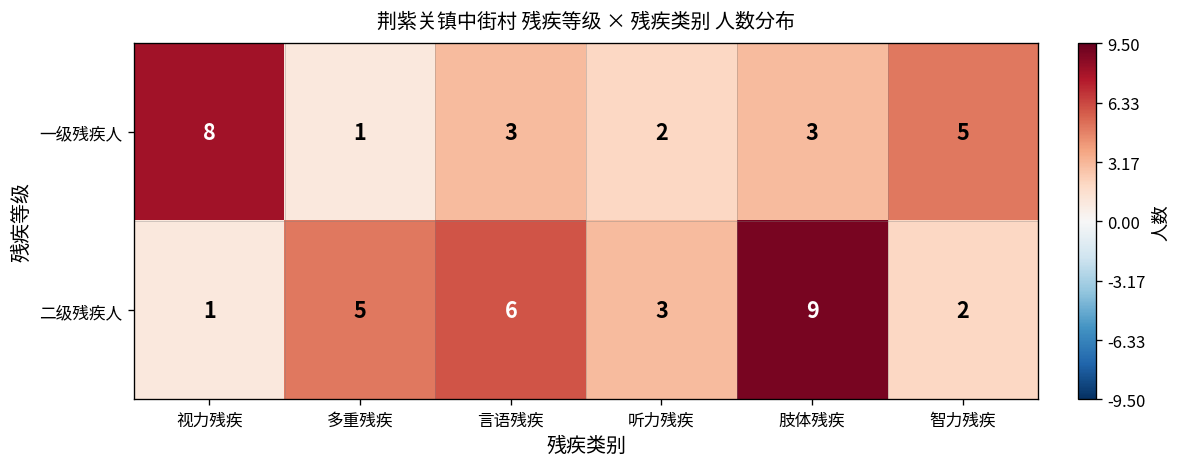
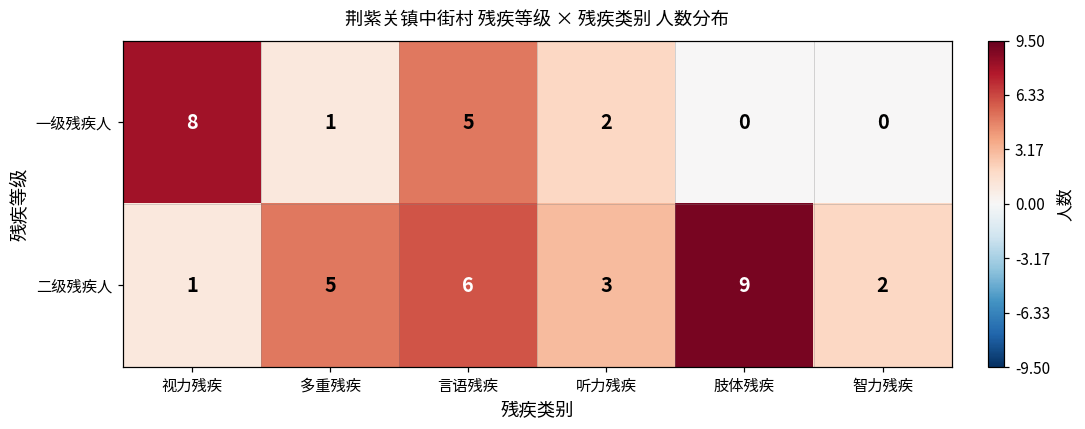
一级残疾人, 言语残疾: 3 -> 5
一级残疾人, 肢体残疾: 3 -> 0
一级残疾人, 智力残疾: 5 -> 0
